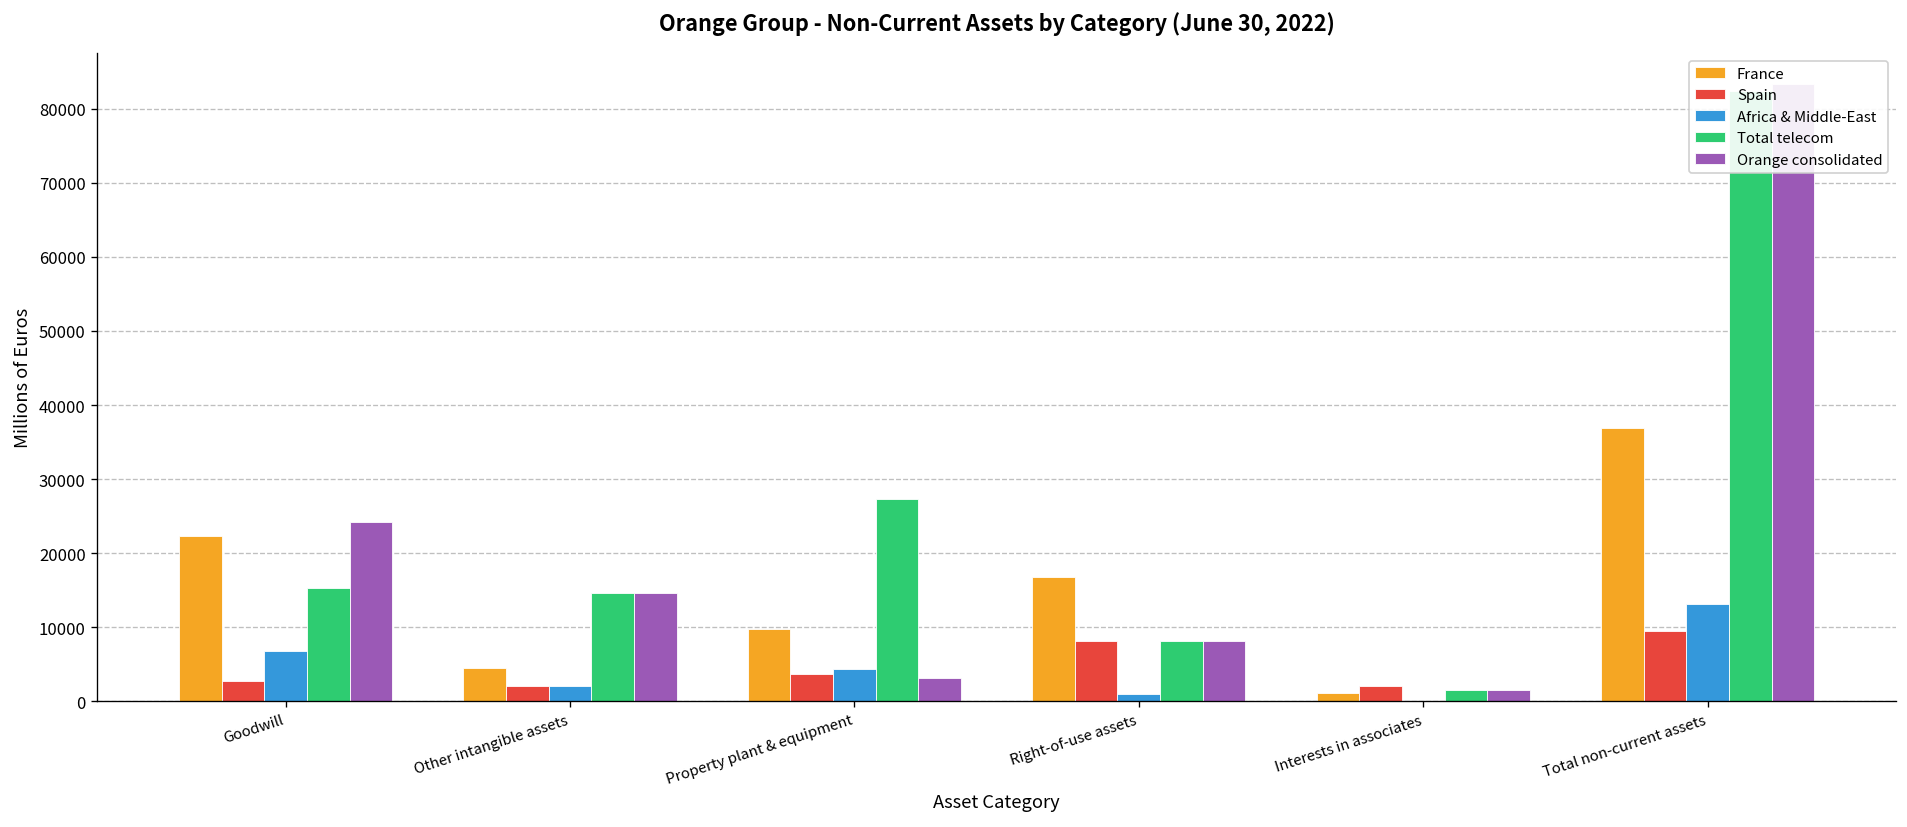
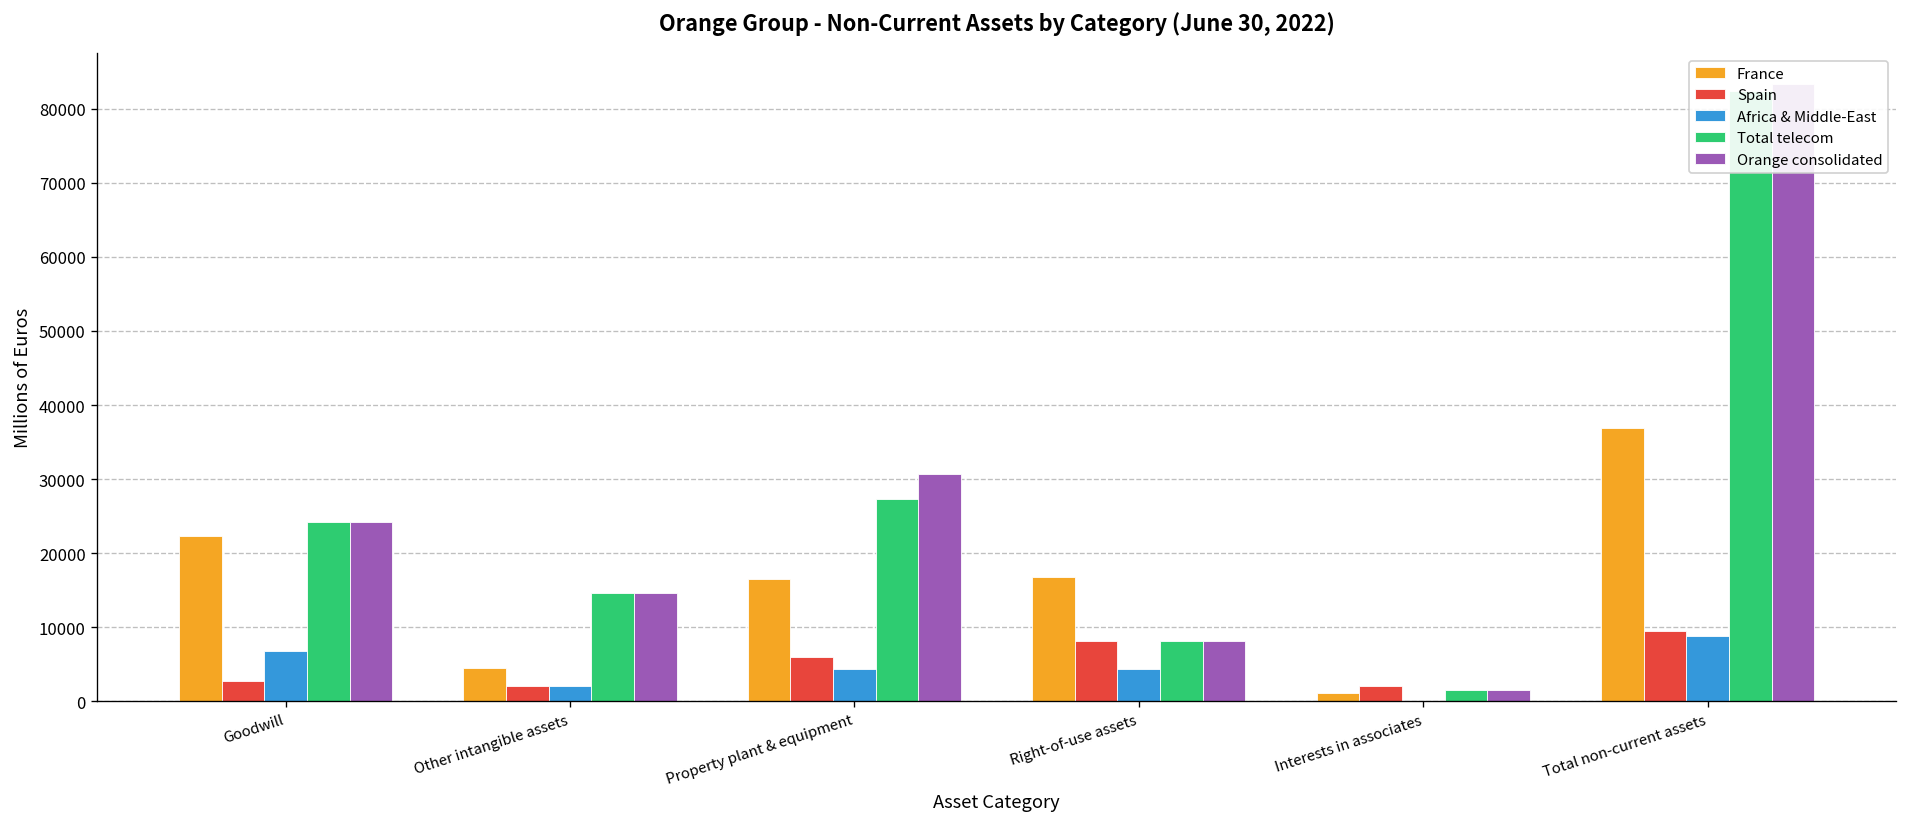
Total telecom, Goodwill: 15000 -> 24000
France, Property plant & equipment: 10000 -> 16000
Spain, Property plant & equipment: 4000 -> 6000
Orange consolidated, Property plant & equipment: 3000 -> 31000
Africa & Middle-East, Right-of-use assets: 1000 -> 4000
Africa & Middle-East, Total non-current assets: 13000 -> 9000
